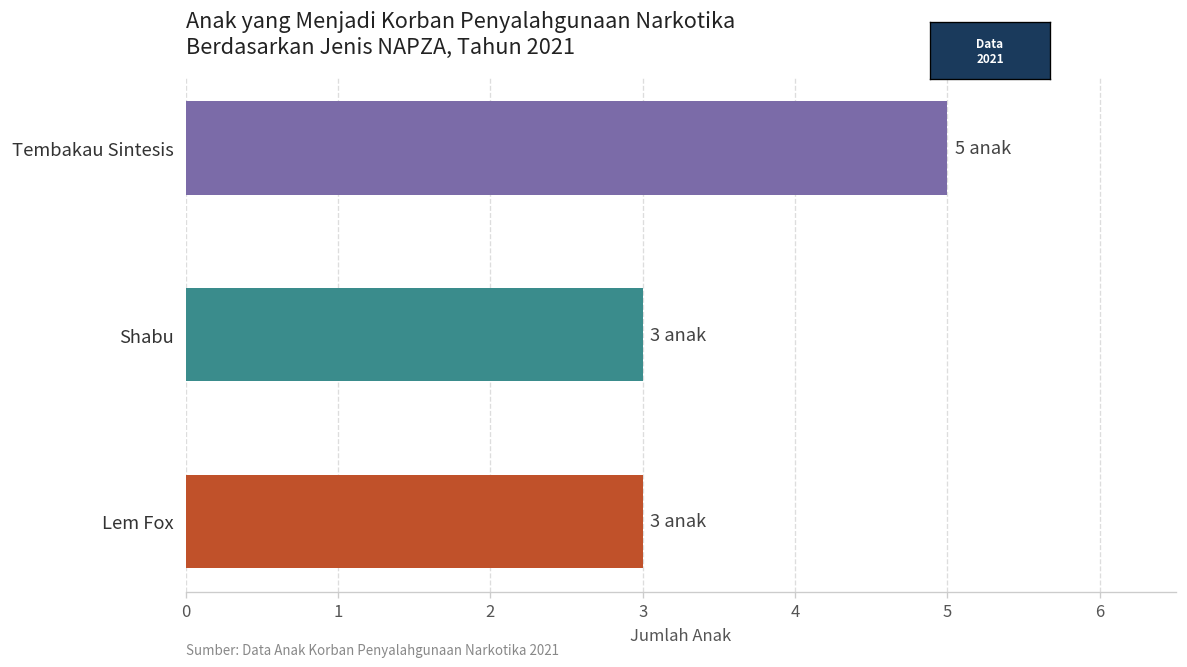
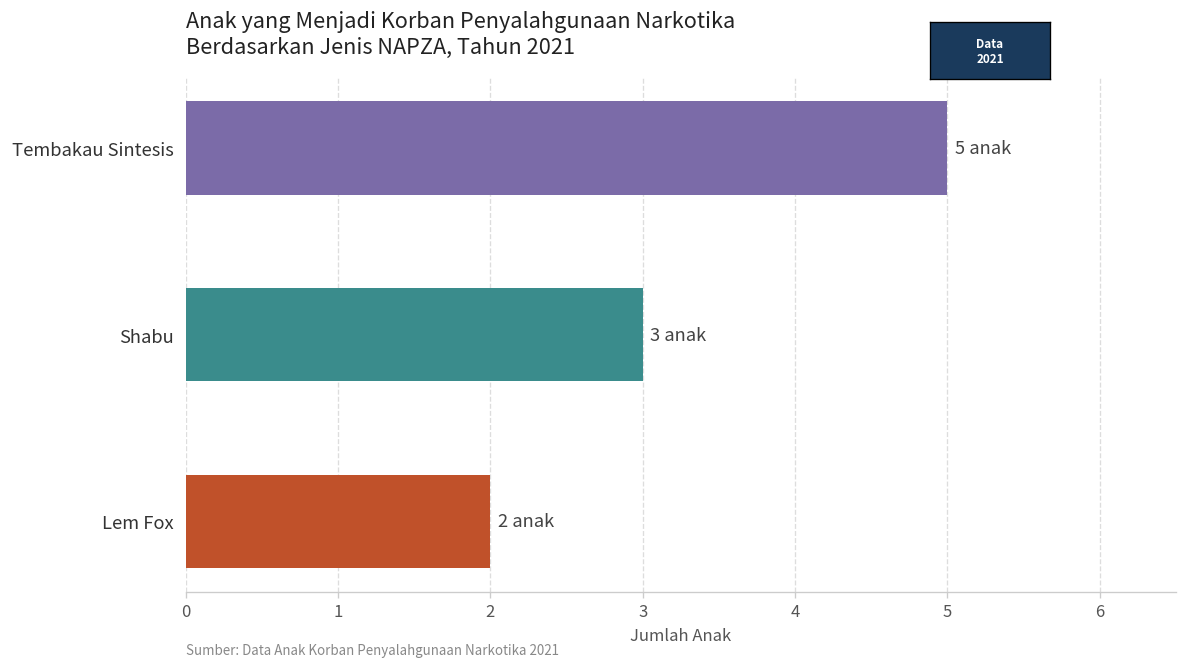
Lem Fox: 3 -> 2
